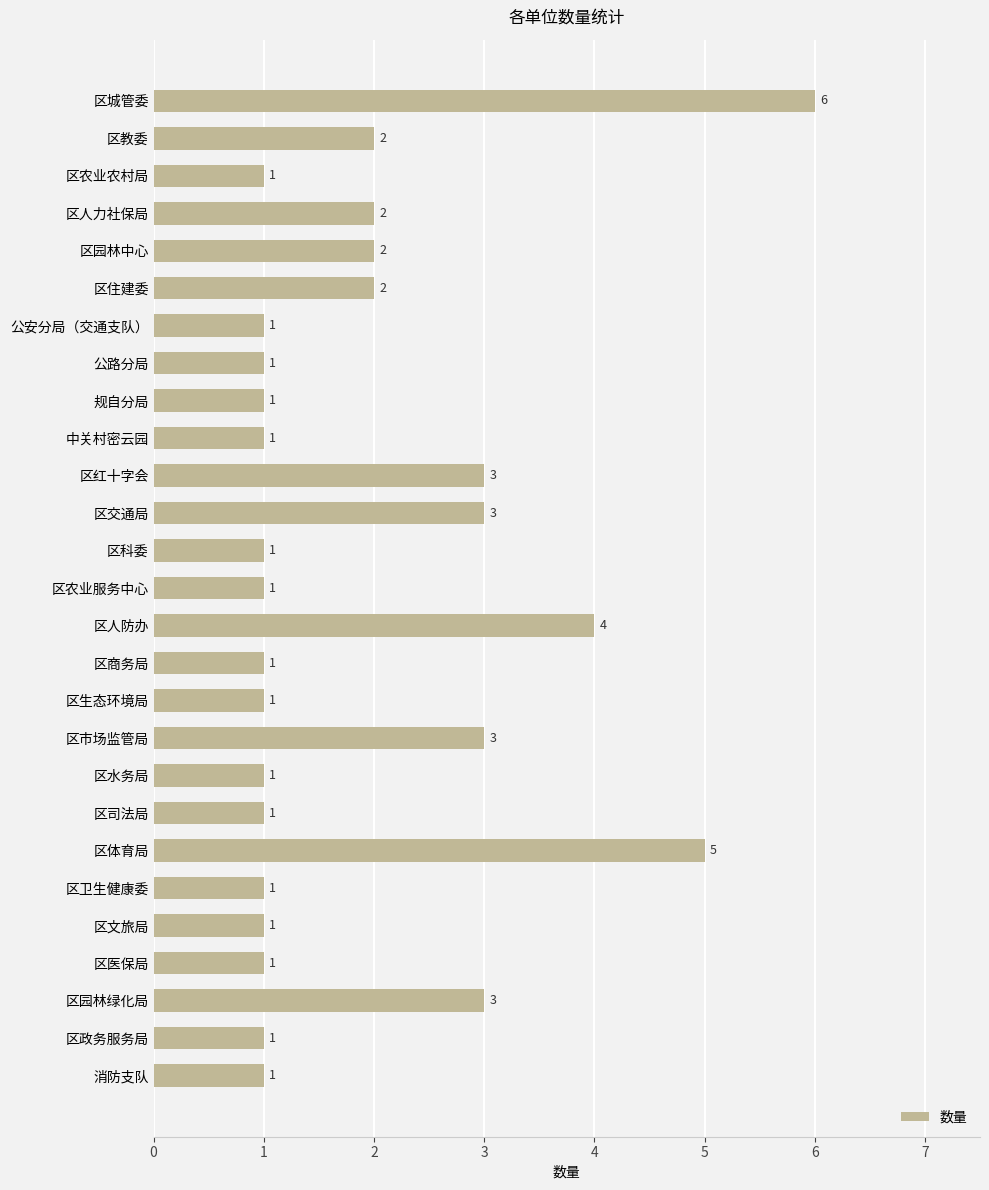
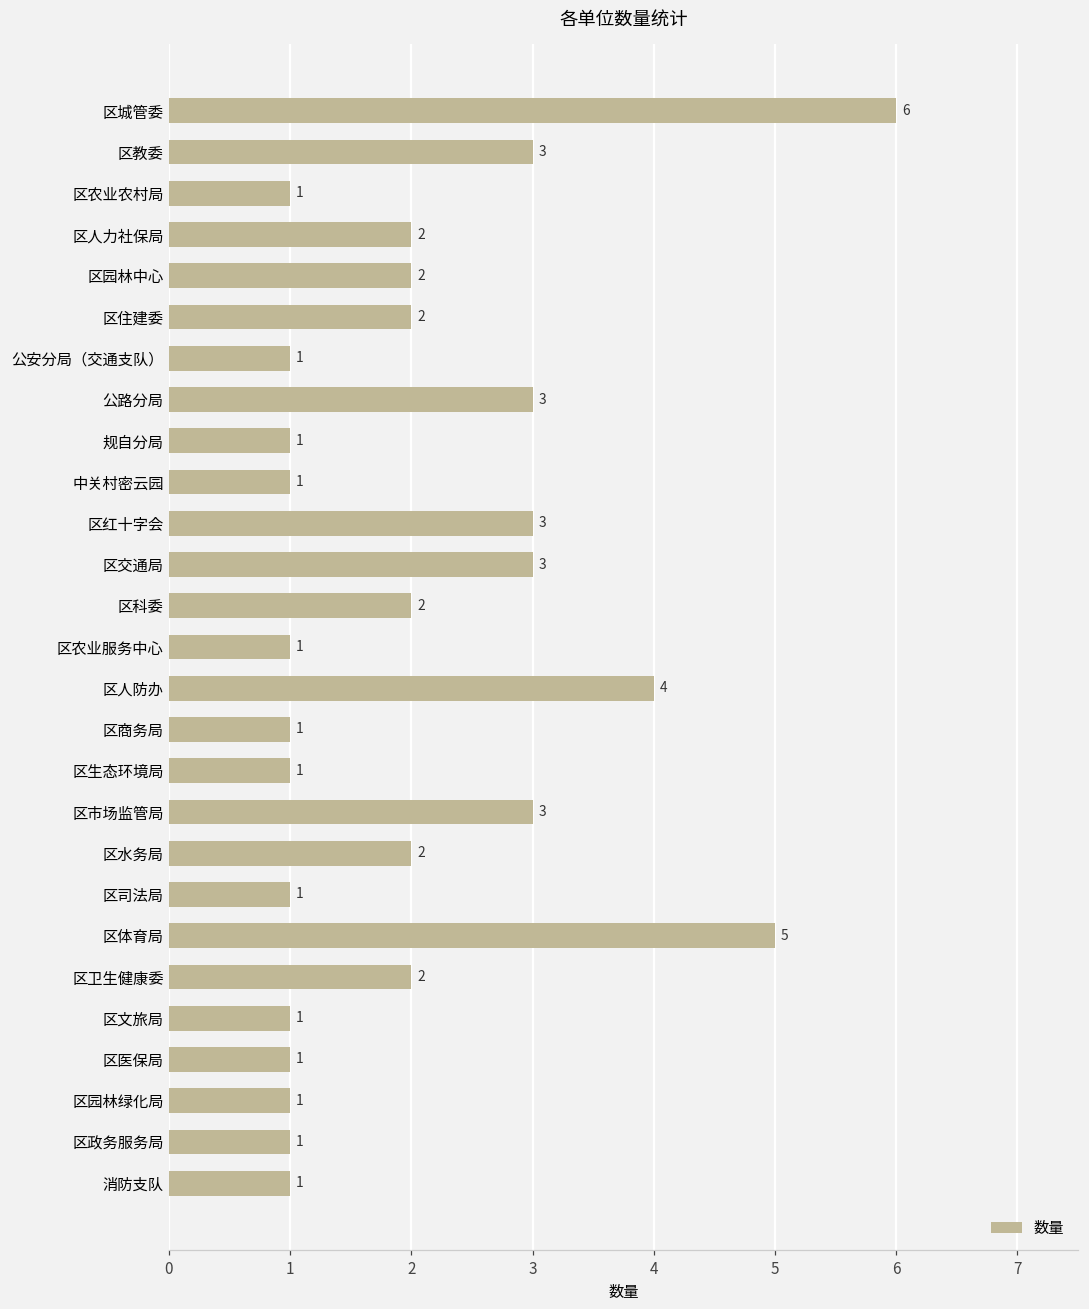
区教委: 2 -> 3
公路分局: 1 -> 3
区科委: 1 -> 2
区水务局: 1 -> 2
区卫生健康委: 1 -> 2
区园林绿化局: 3 -> 1
